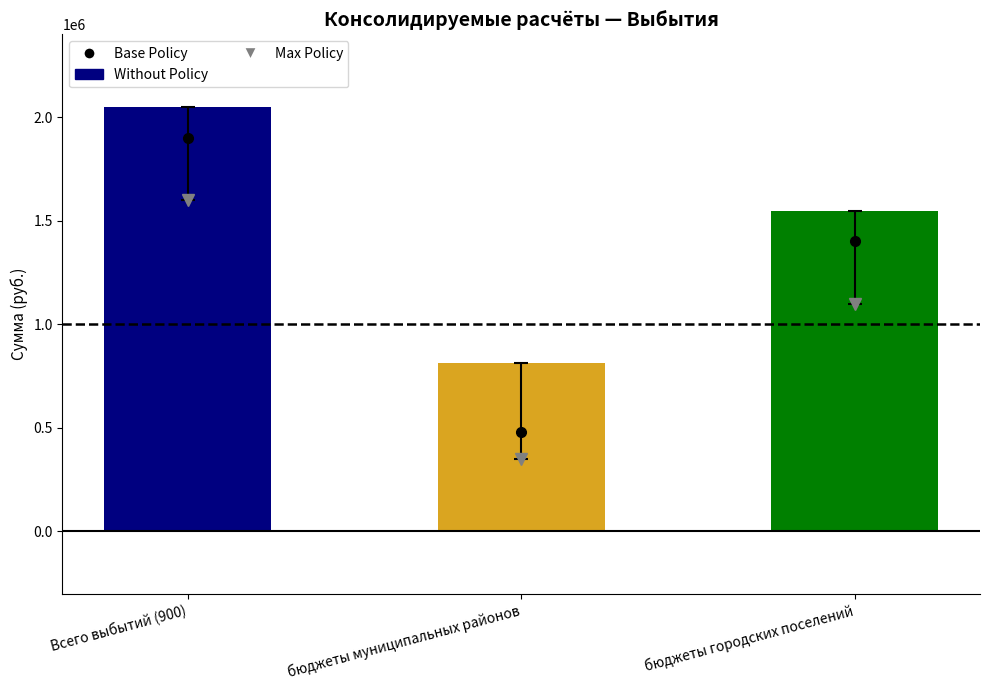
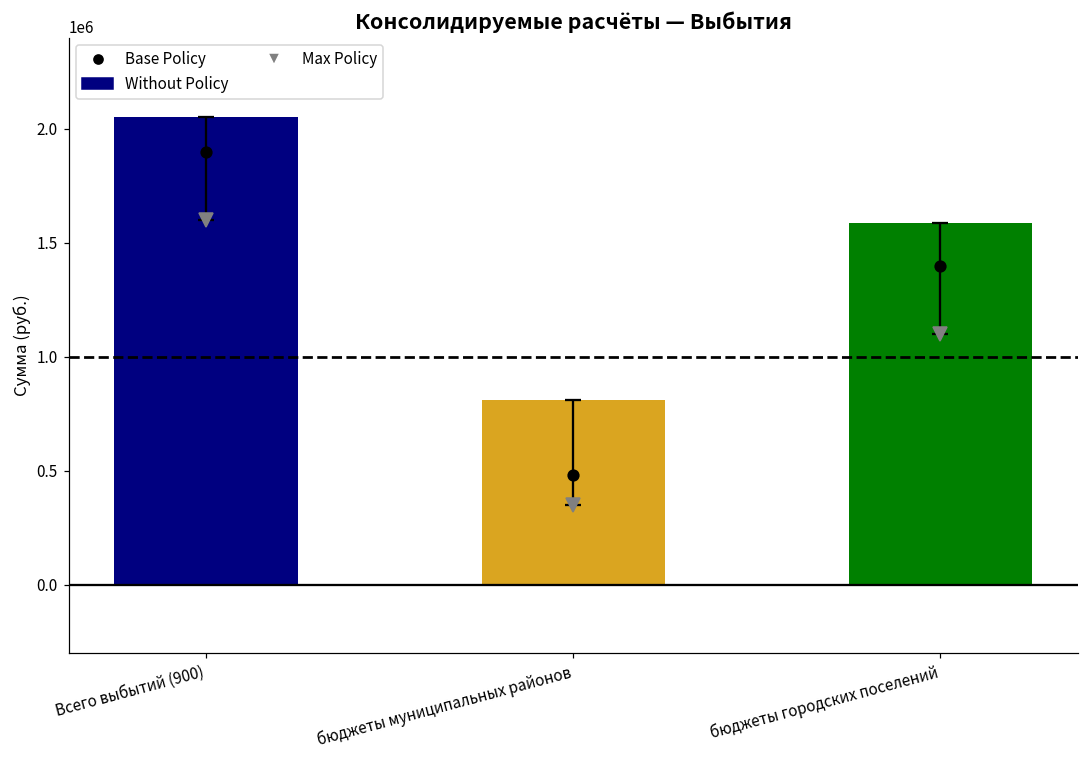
Without Policy, бюджеты городских поселений: 1550000 -> 1590000
